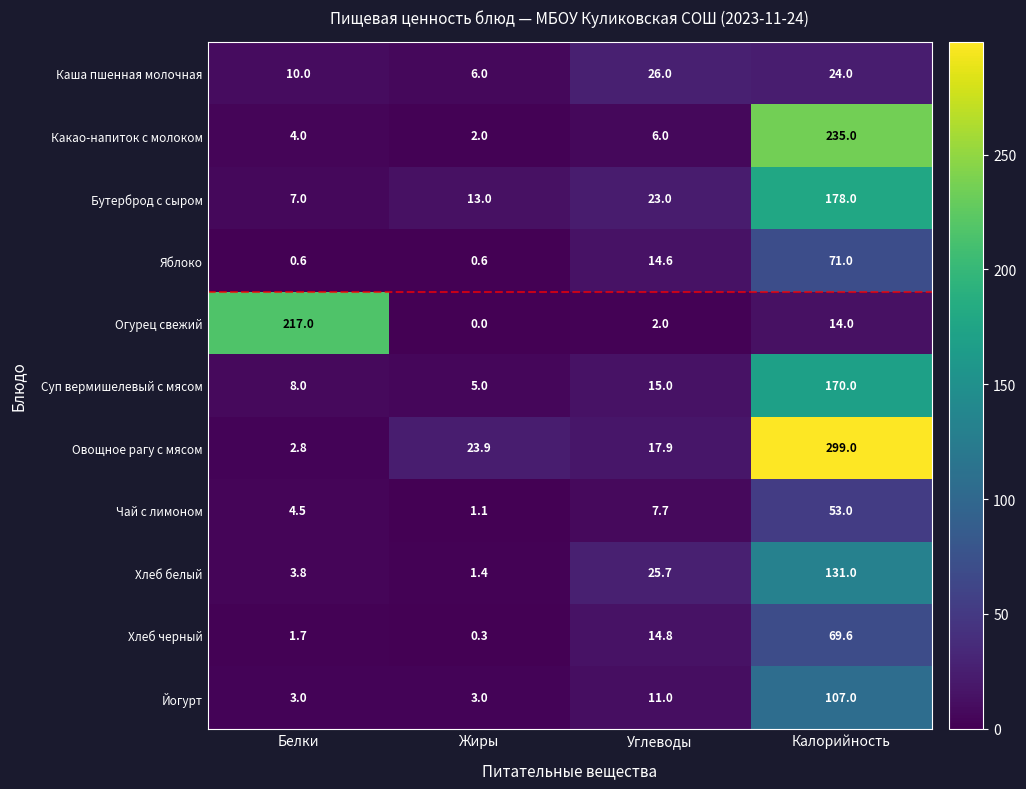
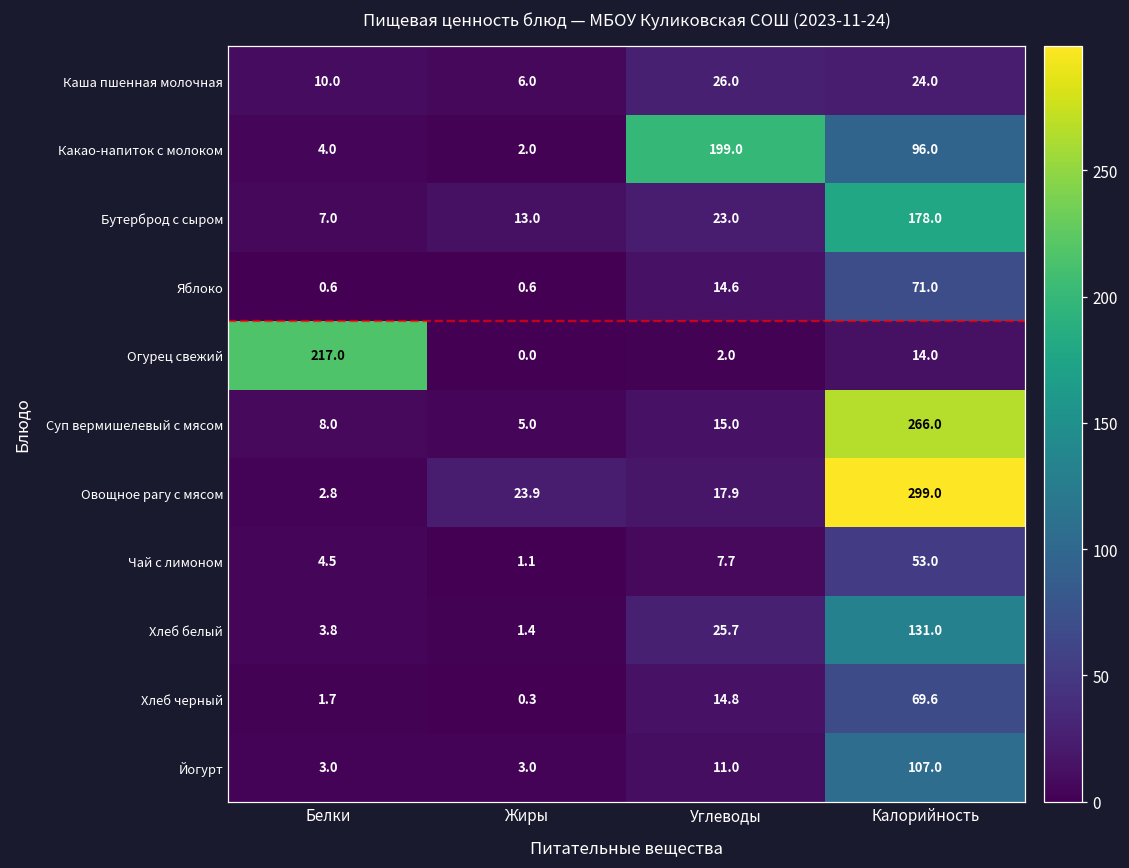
Какао-напиток с молоком, Углеводы: 6.0 -> 199.0
Какао-напиток с молоком, Калорийность: 235.0 -> 96.0
Суп вермишелевый с мясом, Калорийность: 170.0 -> 266.0
